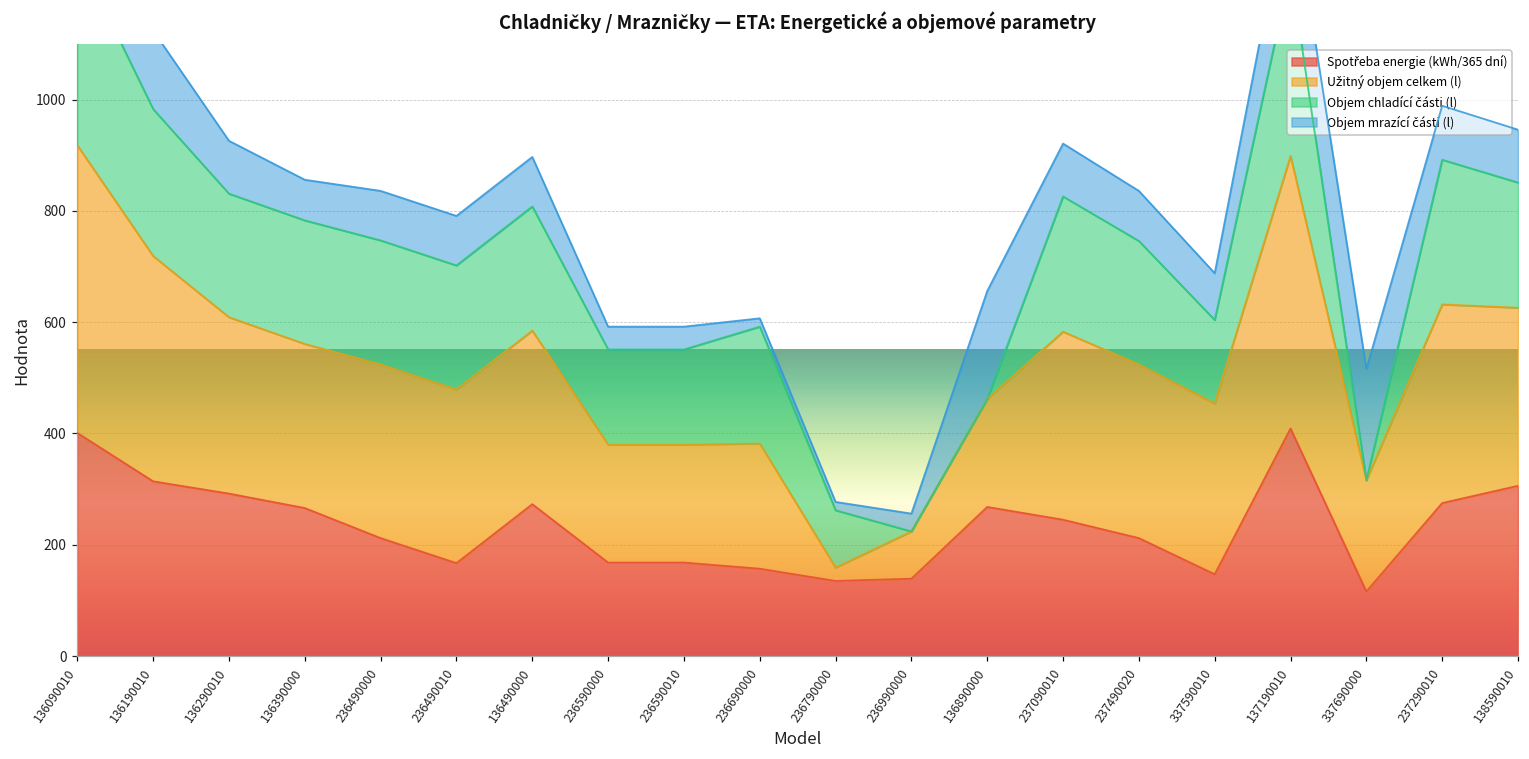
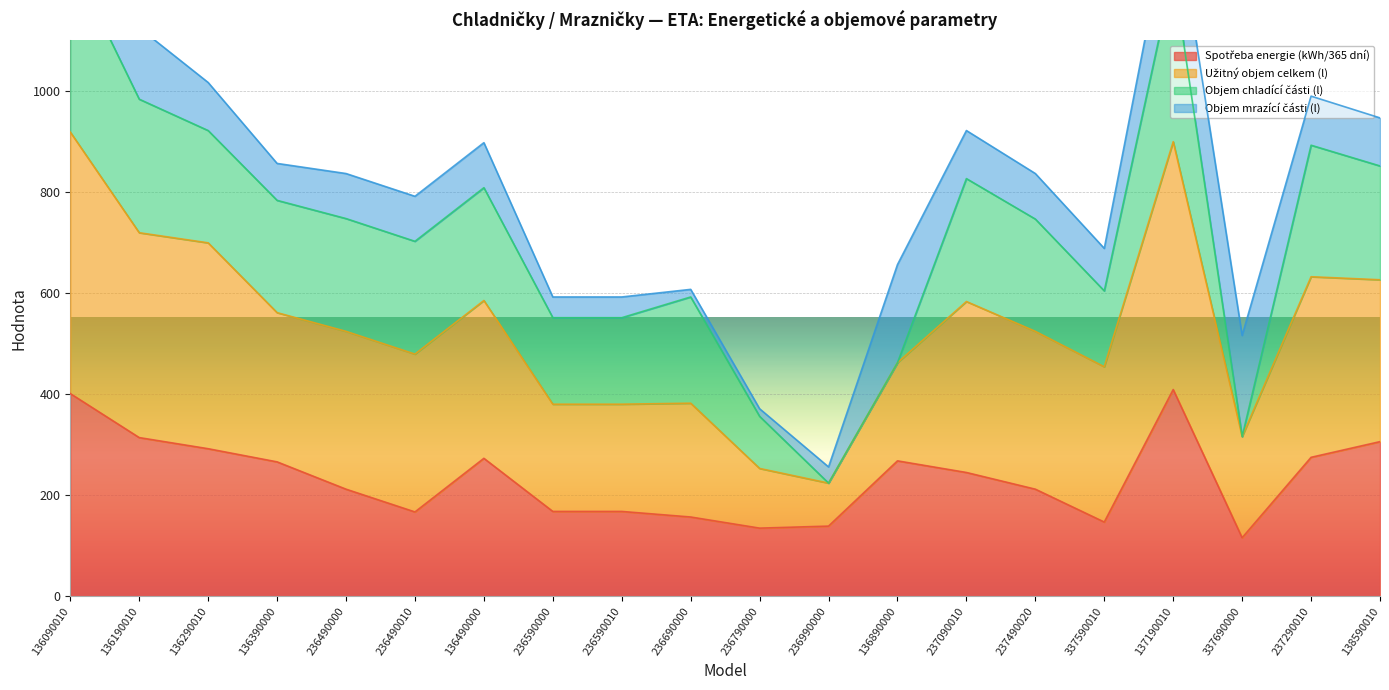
Užitný objem celkem (l), 136290010: 320 -> 410
Užitný objem celkem (l), 236790000: 20 -> 120
